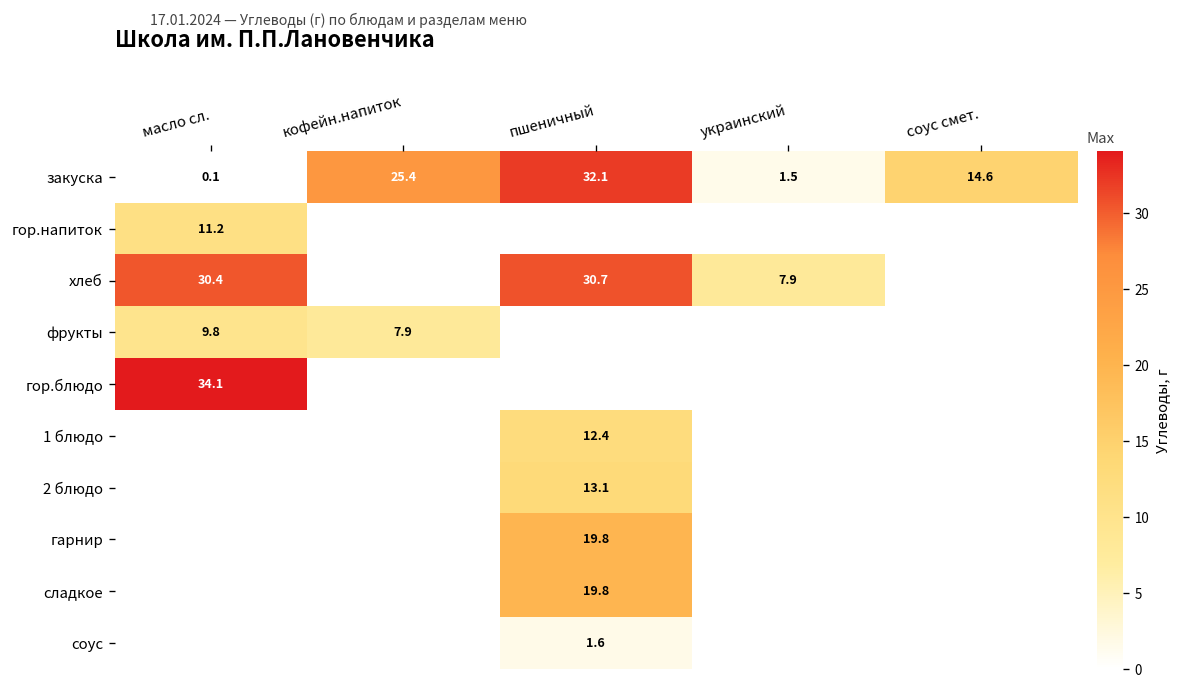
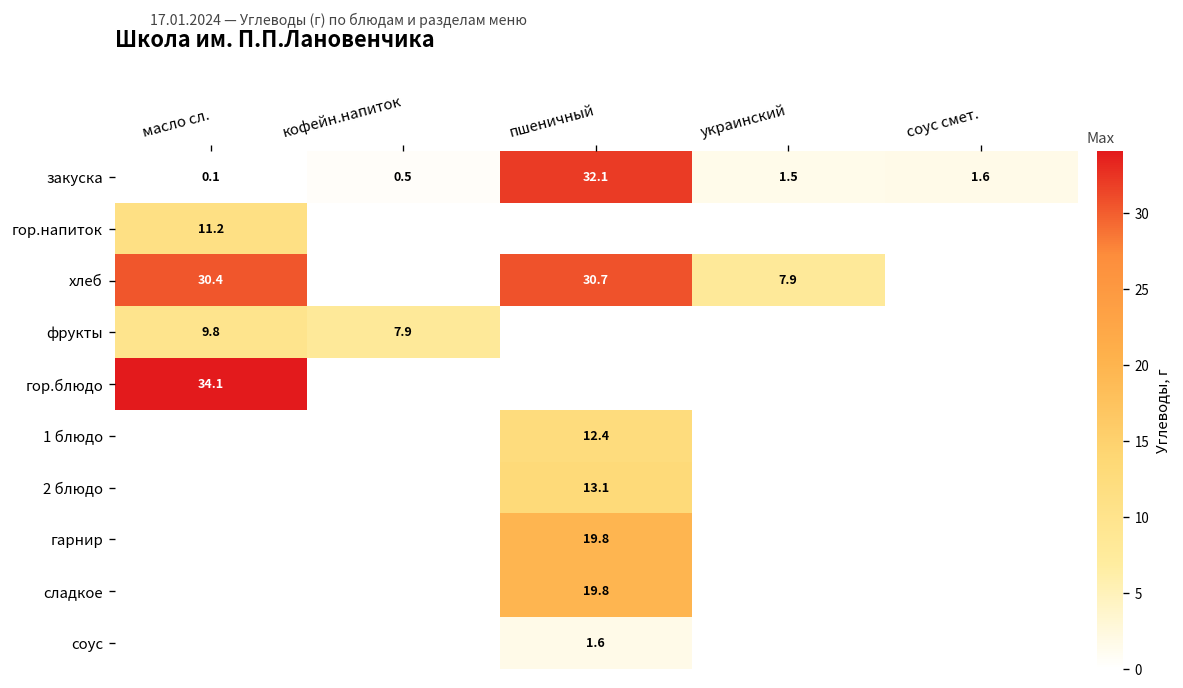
закуска, кофейн.напиток: 25.4 -> 0.5
закуска, соус смет.: 14.6 -> 1.6
